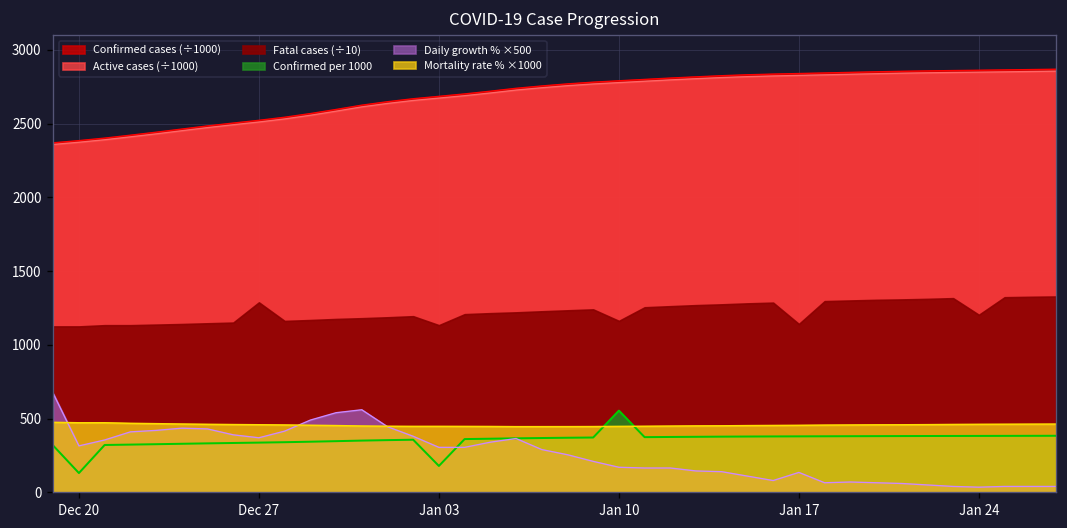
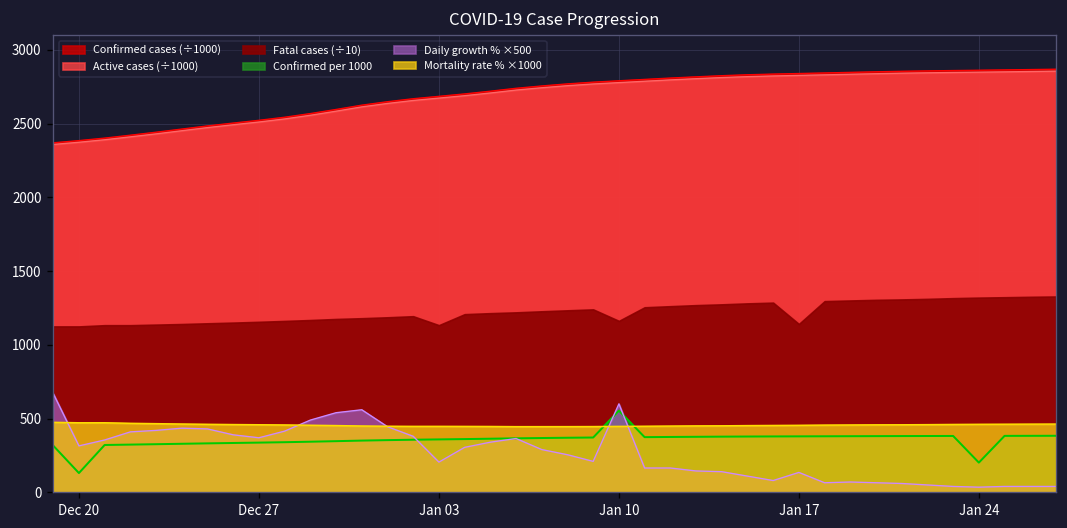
Fatal cases (÷10), Dec 27: 1290 -> 1160
Confirmed per 1000, Jan 03: 180 -> 360
Daily growth % ×500, Jan 03: 310 -> 210
Daily growth % ×500, Jan 10: 170 -> 600
Fatal cases (÷10), Jan 24: 1200 -> 1320
Confirmed per 1000, Jan 24: 380 -> 200
